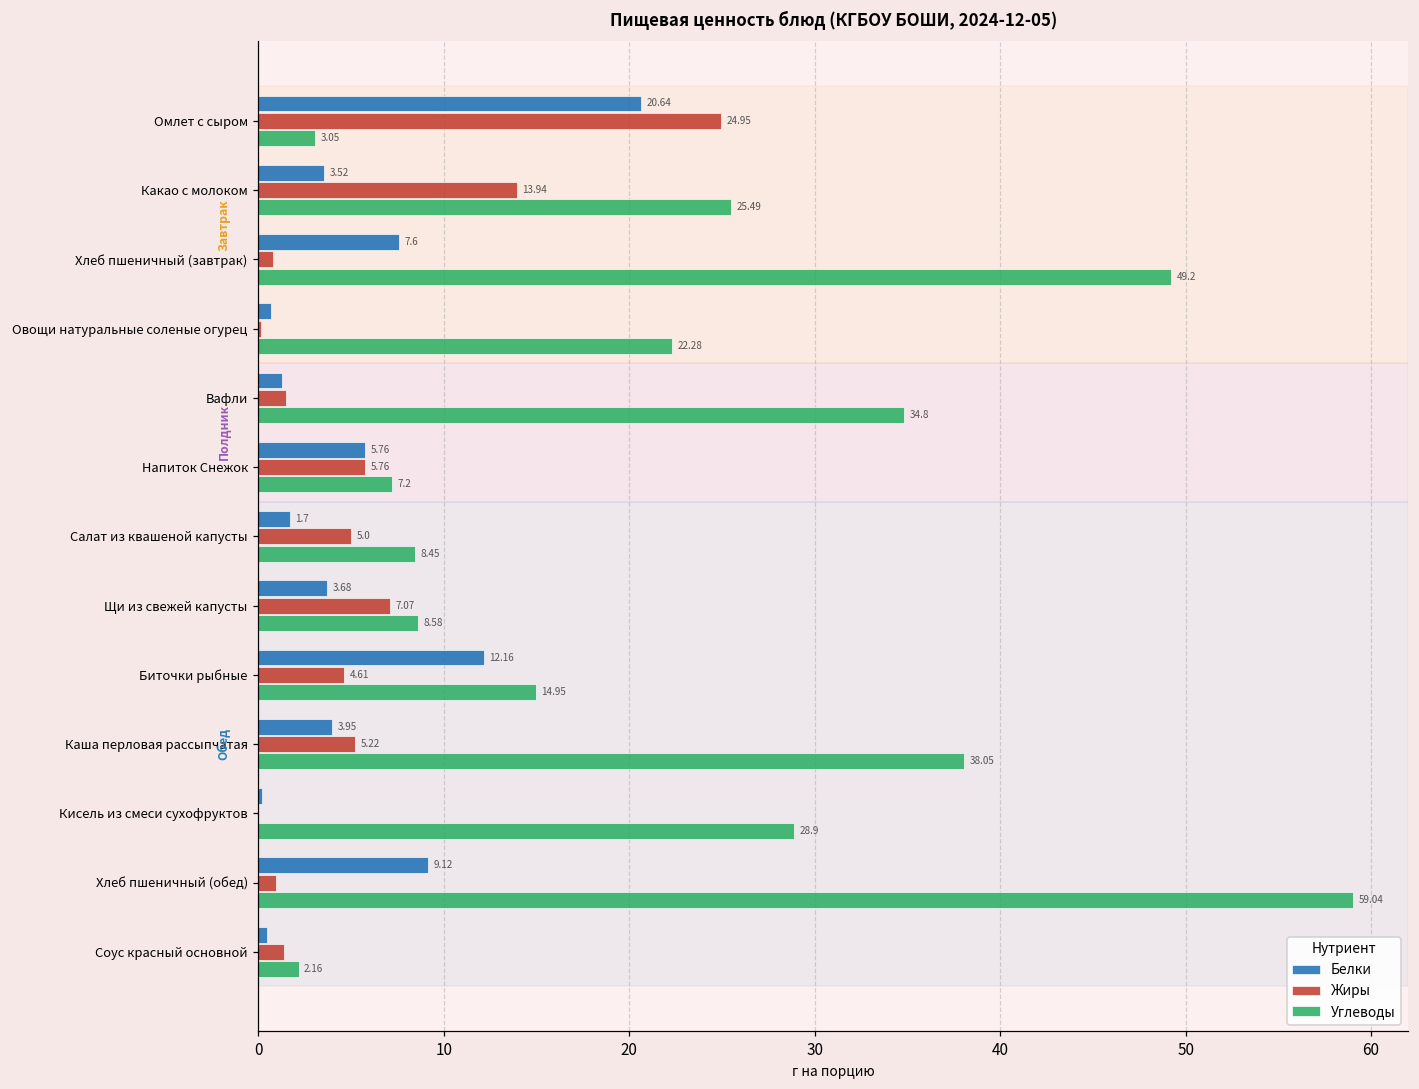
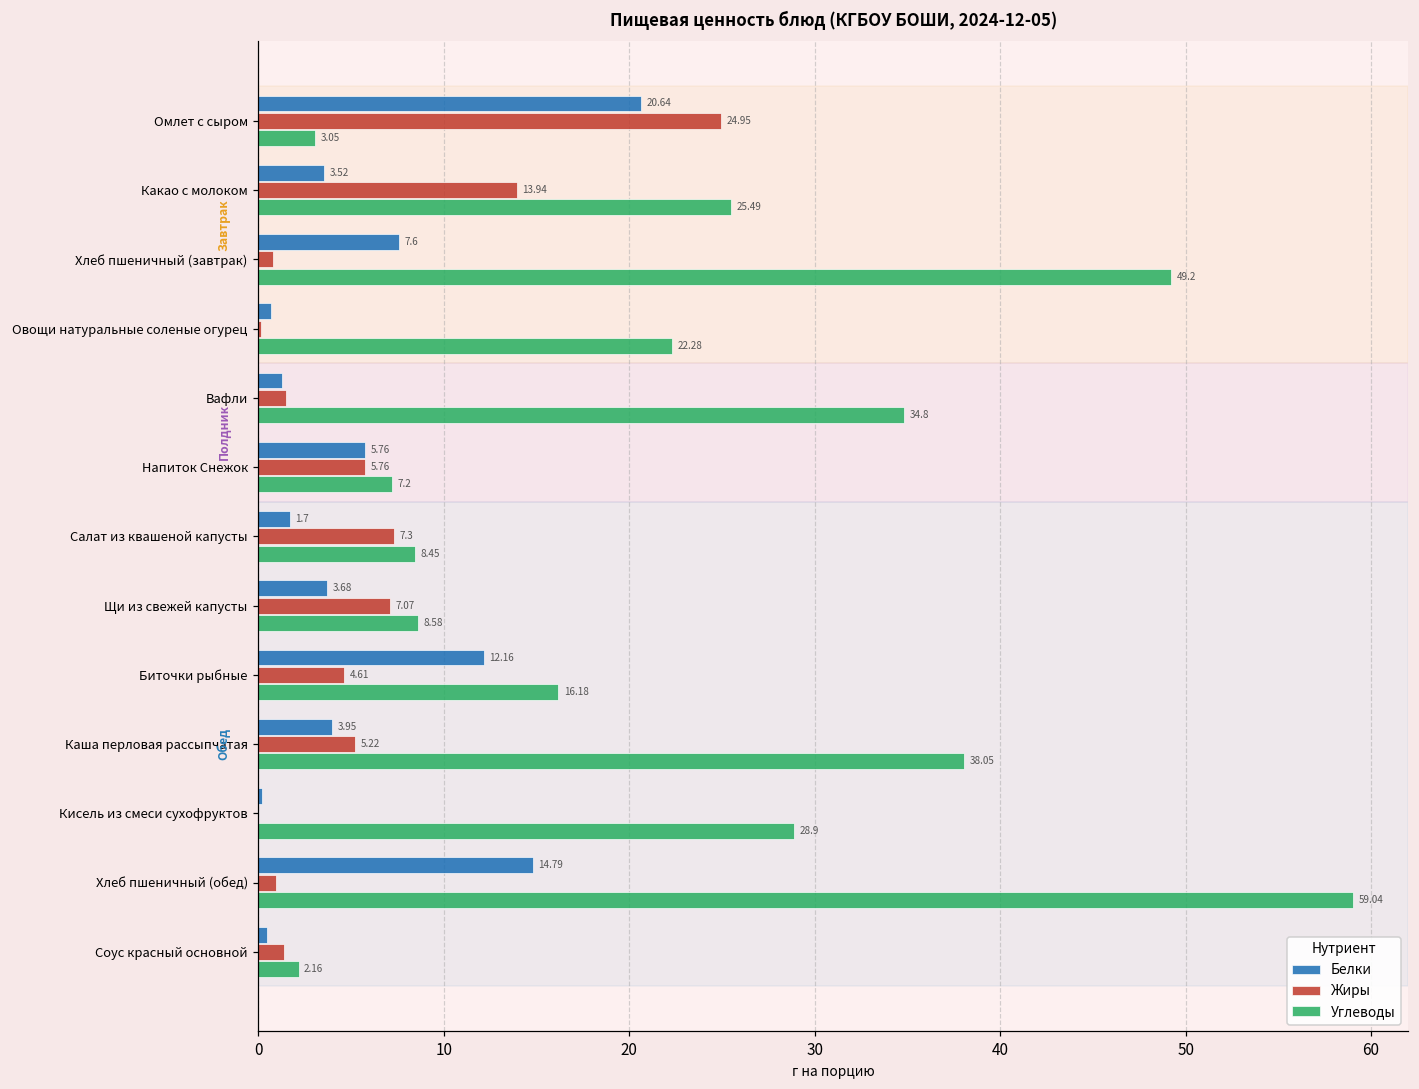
Жиры, Салат из квашеной капусты: 5.0 -> 7.3
Углеводы, Биточки рыбные: 14.95 -> 16.18
Белки, Хлеб пшеничный (обед): 9.12 -> 14.79
